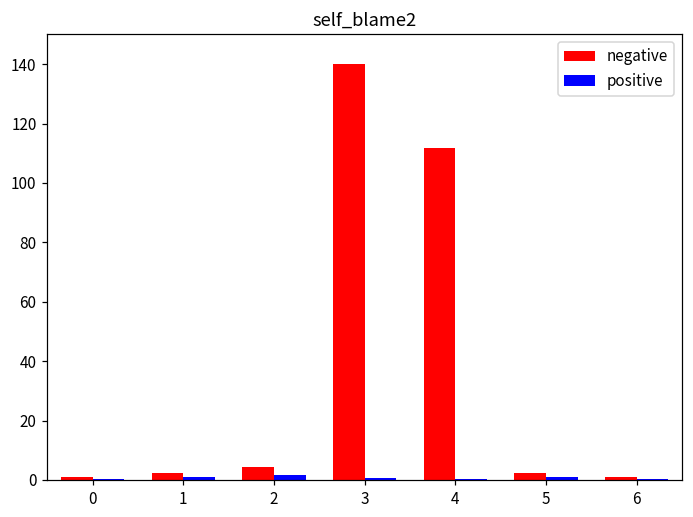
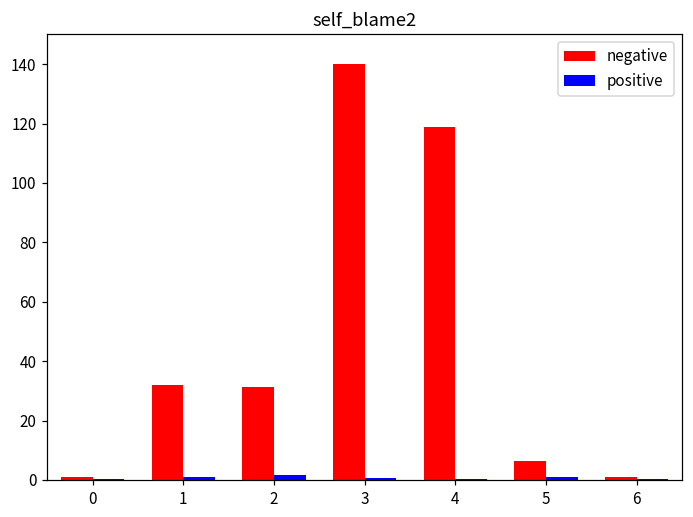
negative, 1: 2 -> 32
negative, 2: 4 -> 31
negative, 4: 112 -> 119
negative, 5: 2 -> 6
